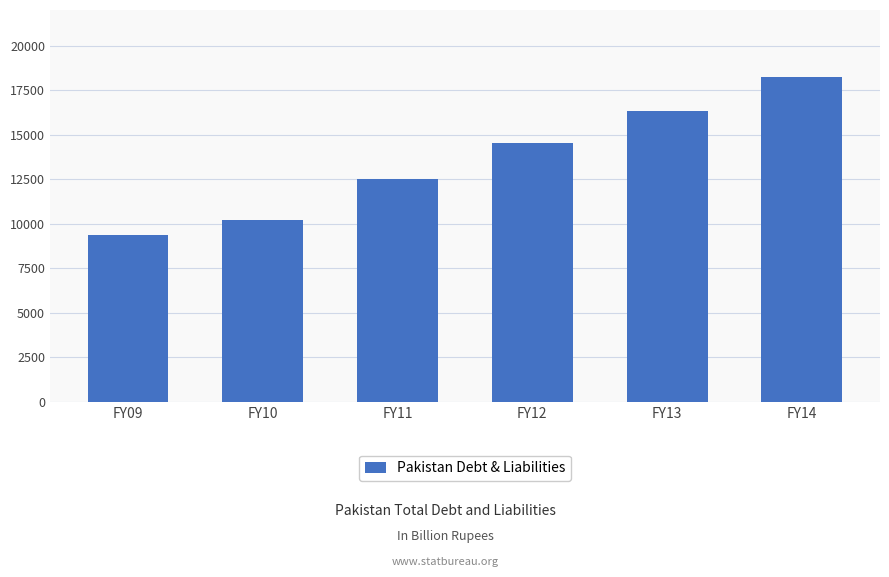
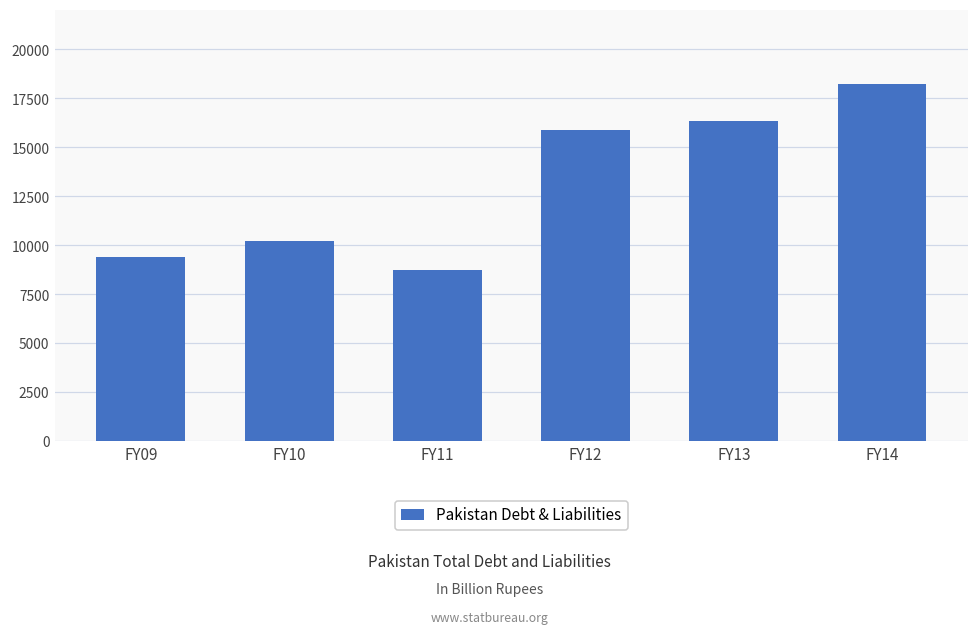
FY11: 12500 -> 8700
FY12: 14600 -> 15900
